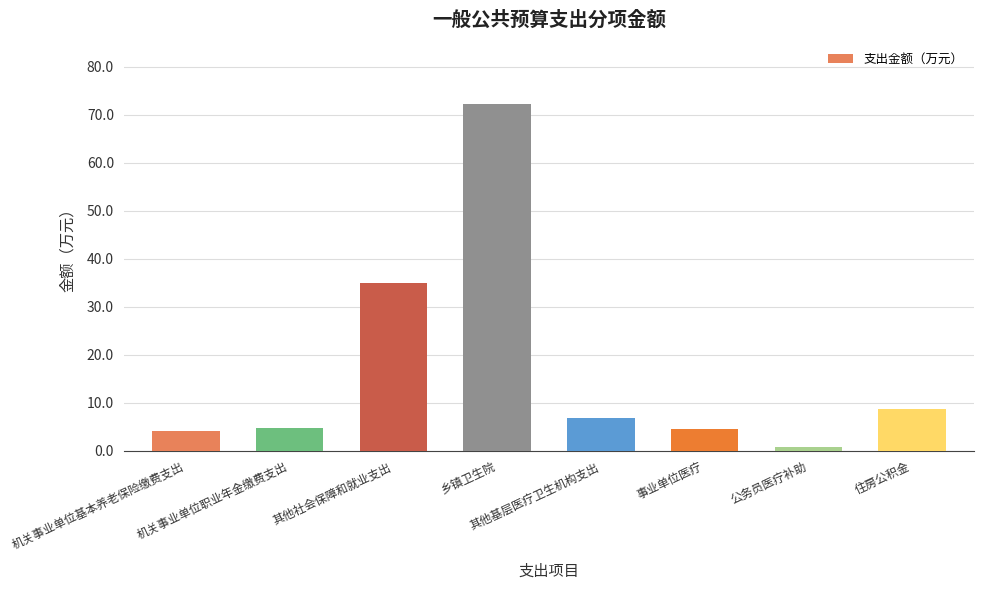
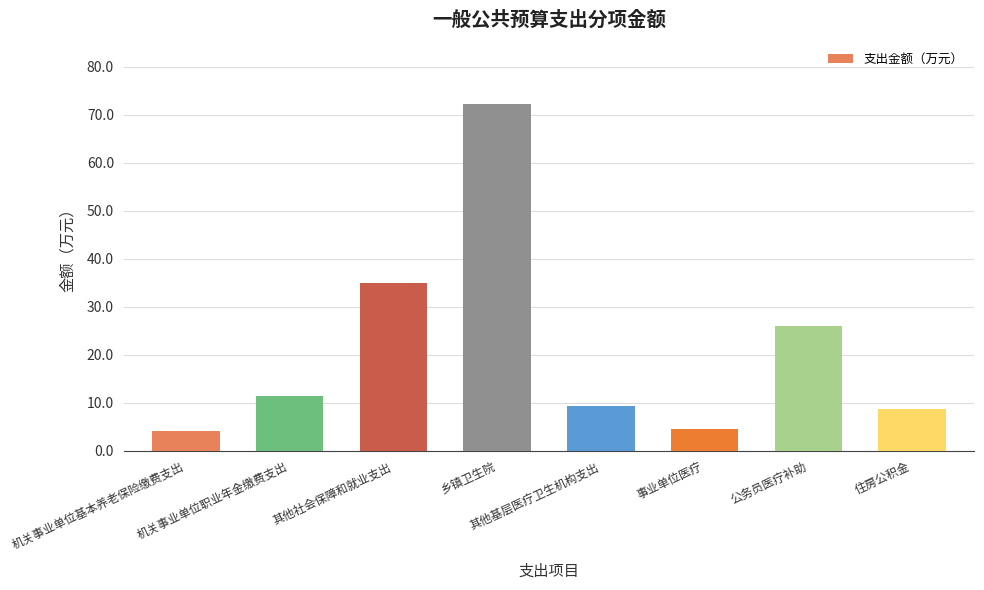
机关事业单位职业年金缴费支出: 5 -> 12
其他基层医疗卫生机构支出: 7 -> 9
公务员医疗补助: 1 -> 26
